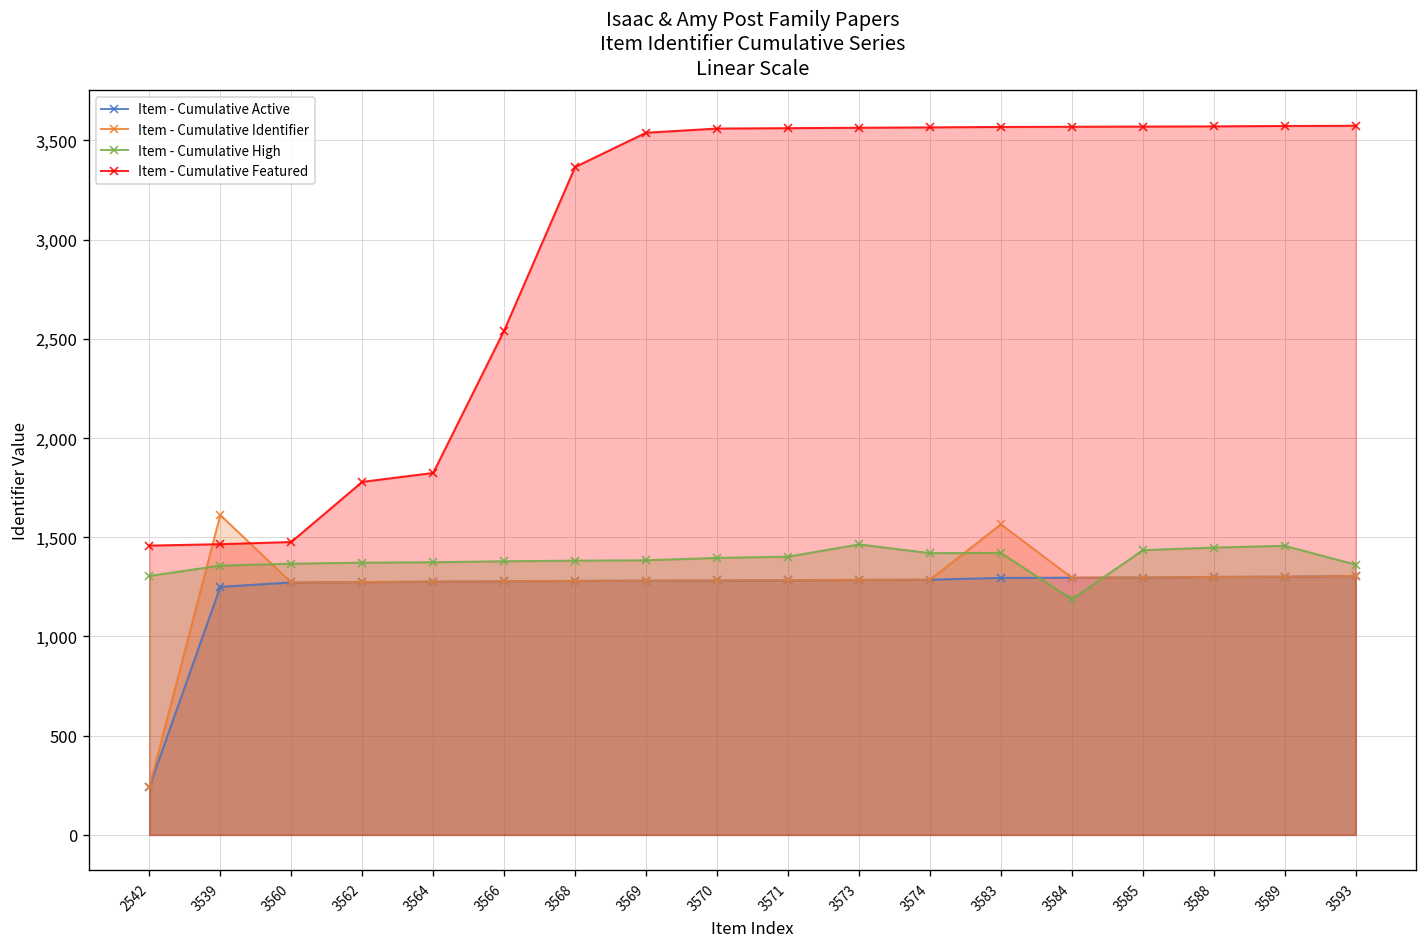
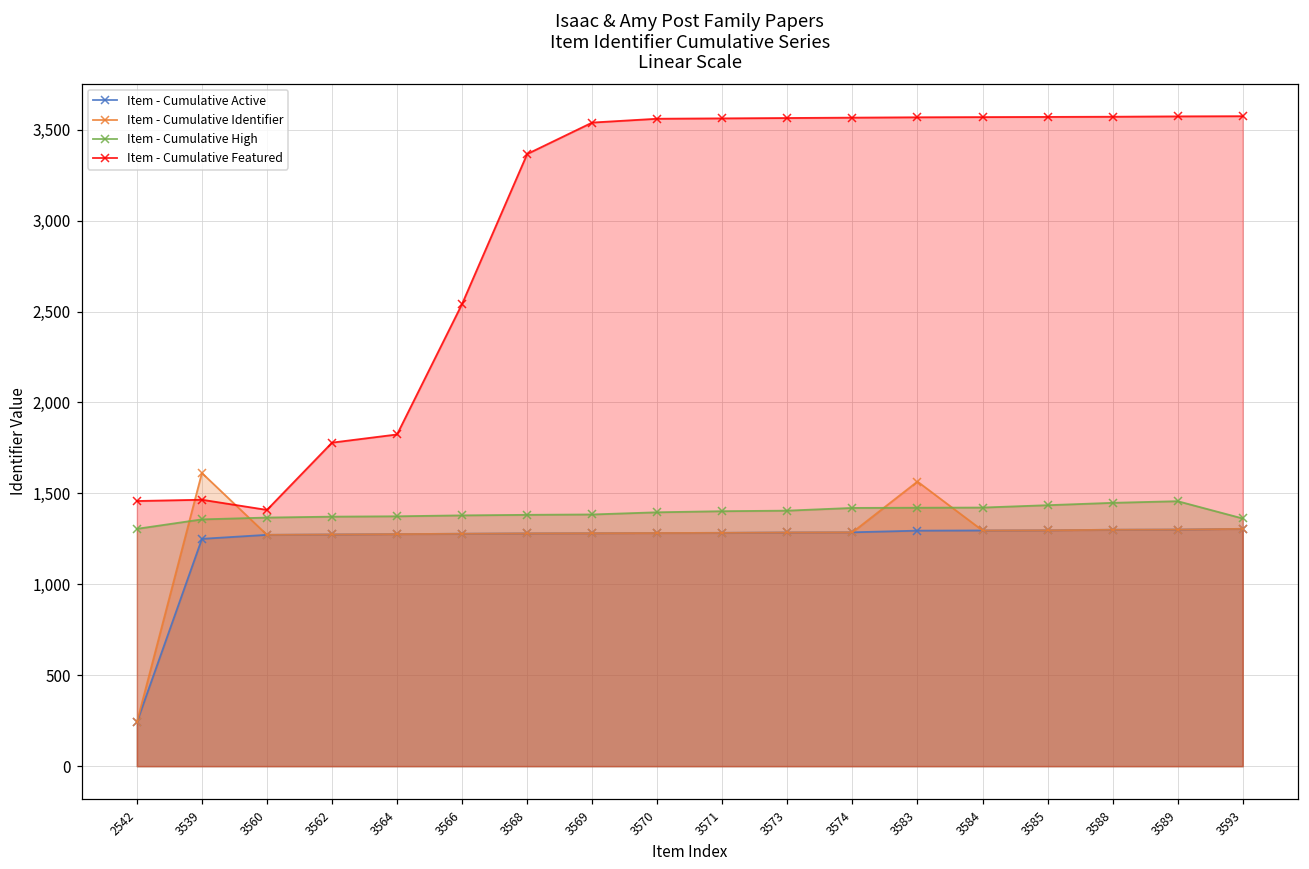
Item - Cumulative Featured, 3560: 1,480 -> 1,410
Item - Cumulative High, 3573: 1,460 -> 1,410
Item - Cumulative High, 3584: 1,190 -> 1,420
